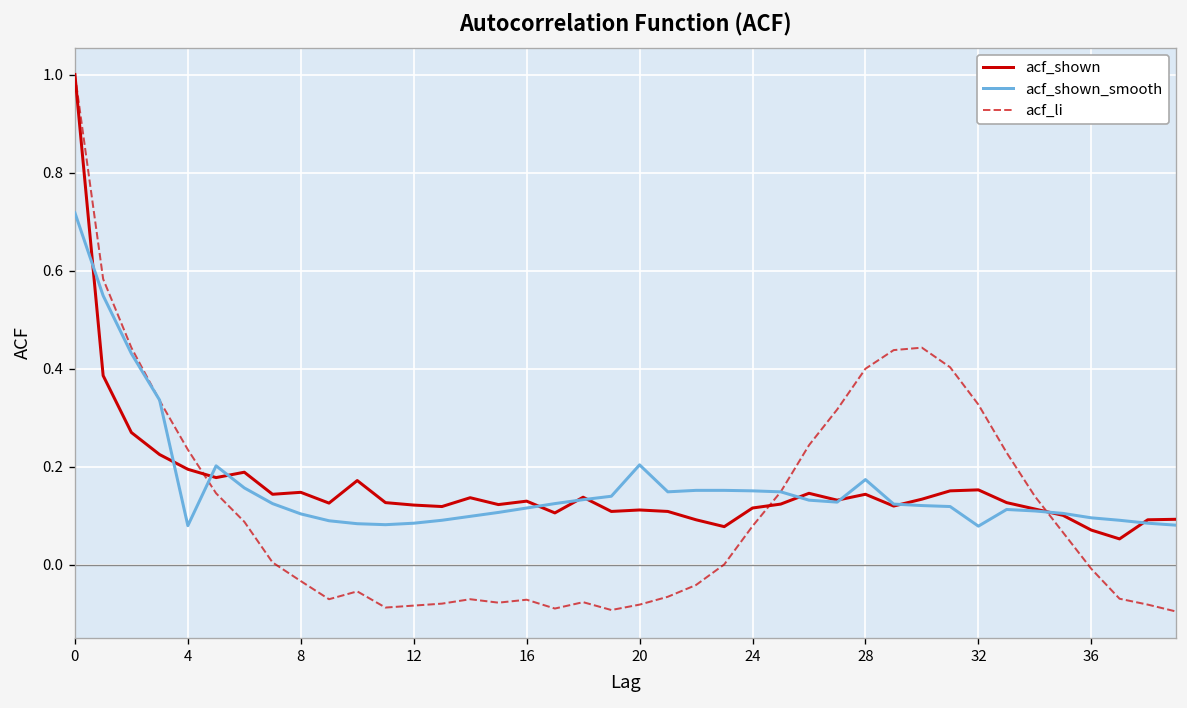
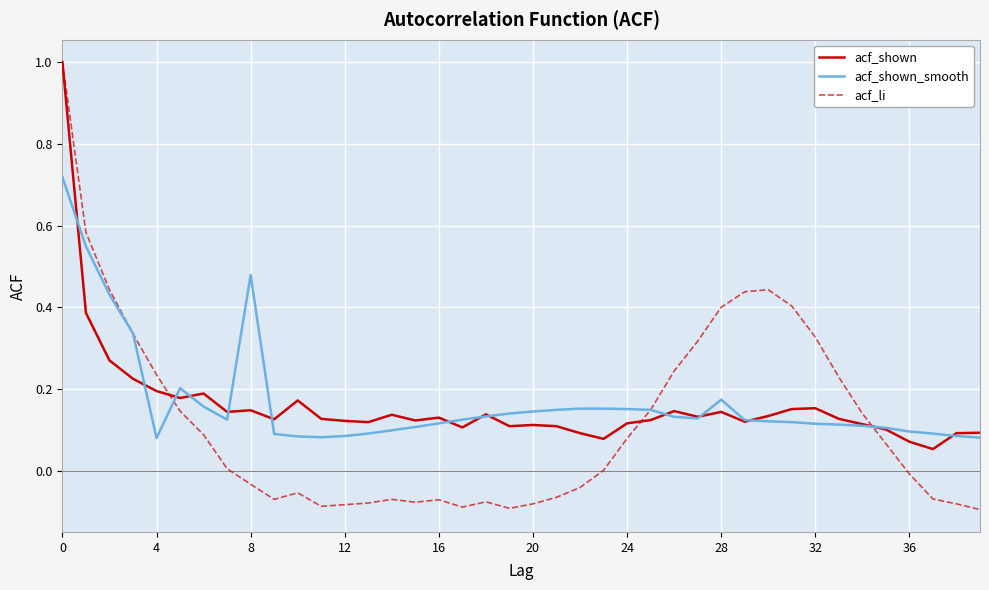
acf_shown_smooth, 8: 0.10 -> 0.48
acf_shown_smooth, 20: 0.20 -> 0.15
acf_shown_smooth, 32: 0.08 -> 0.12
